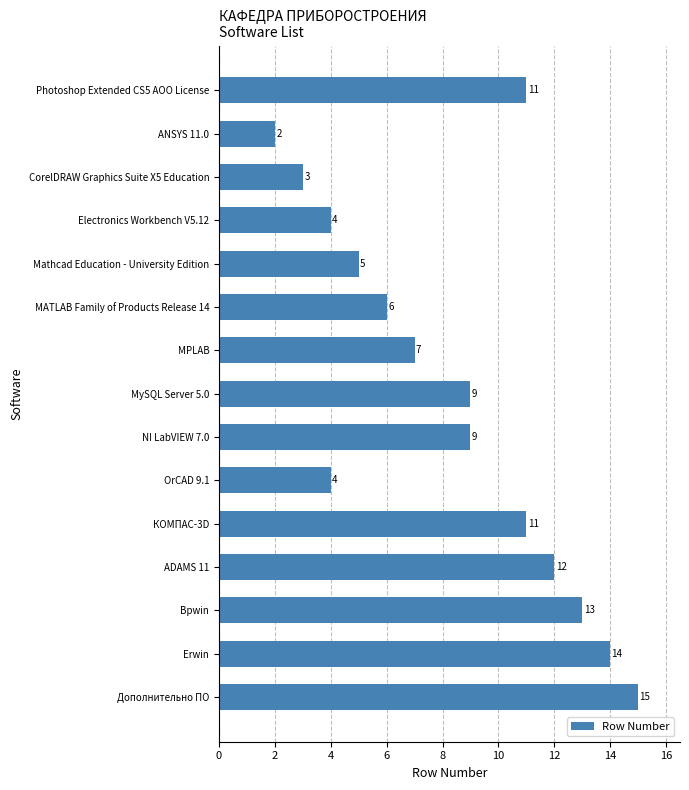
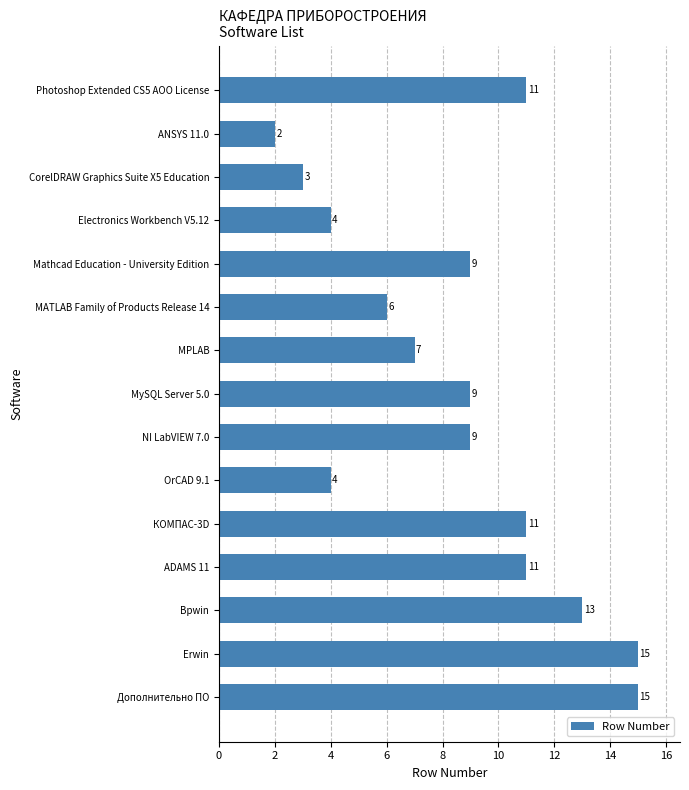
Mathcad Education - University Edition: 5 -> 9
ADAMS 11: 12 -> 11
Erwin: 14 -> 15
